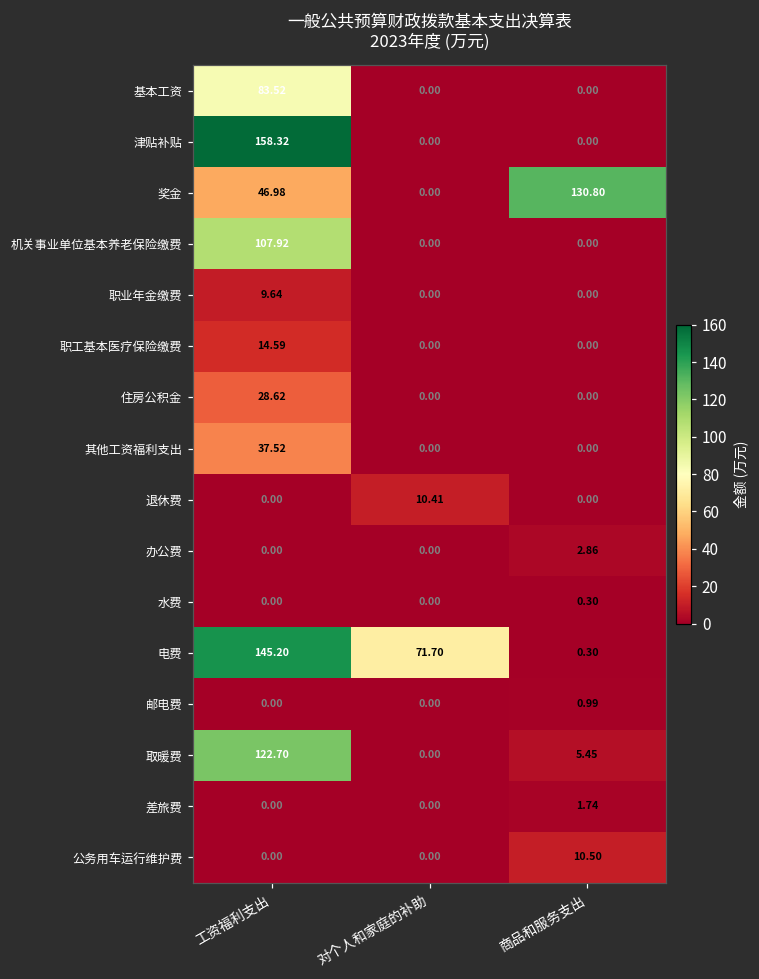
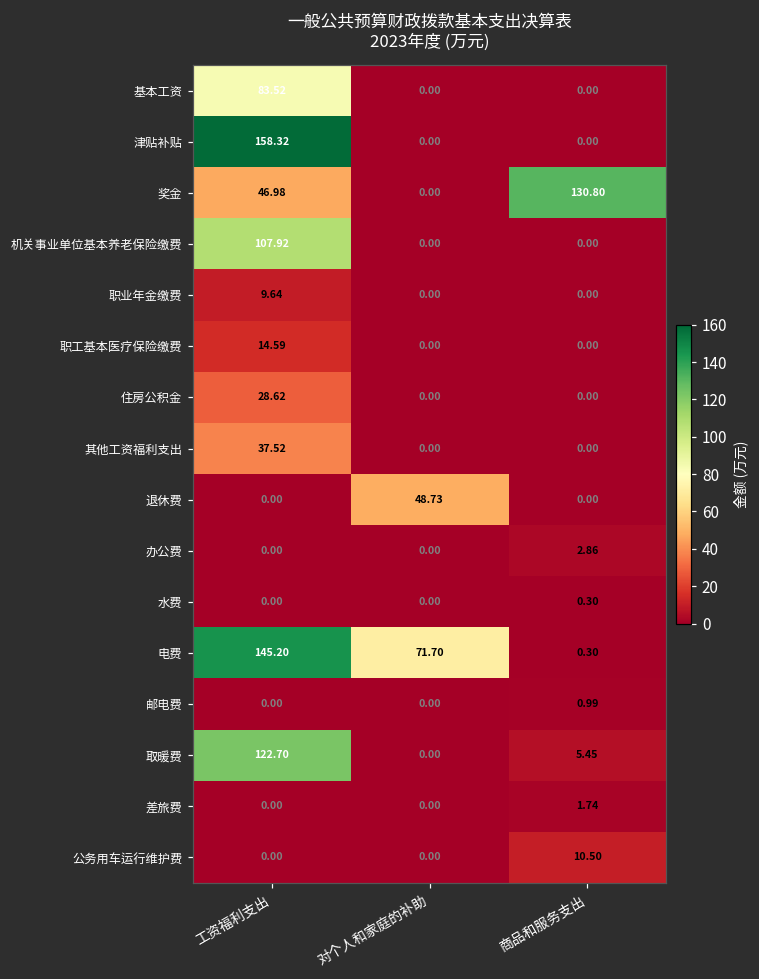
退休费, 对个人和家庭的补助: 10.41 -> 48.73
